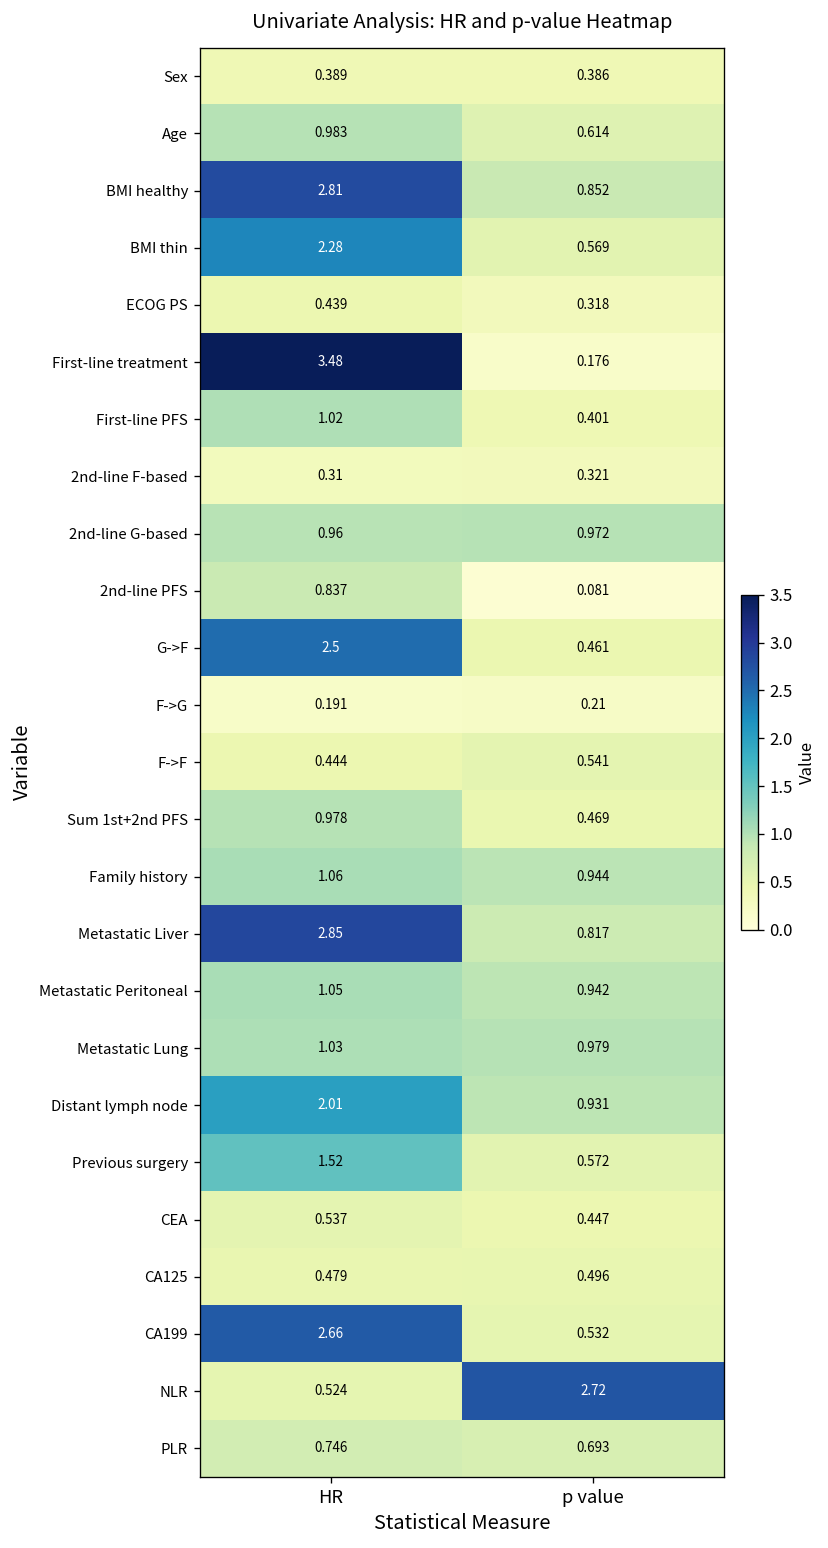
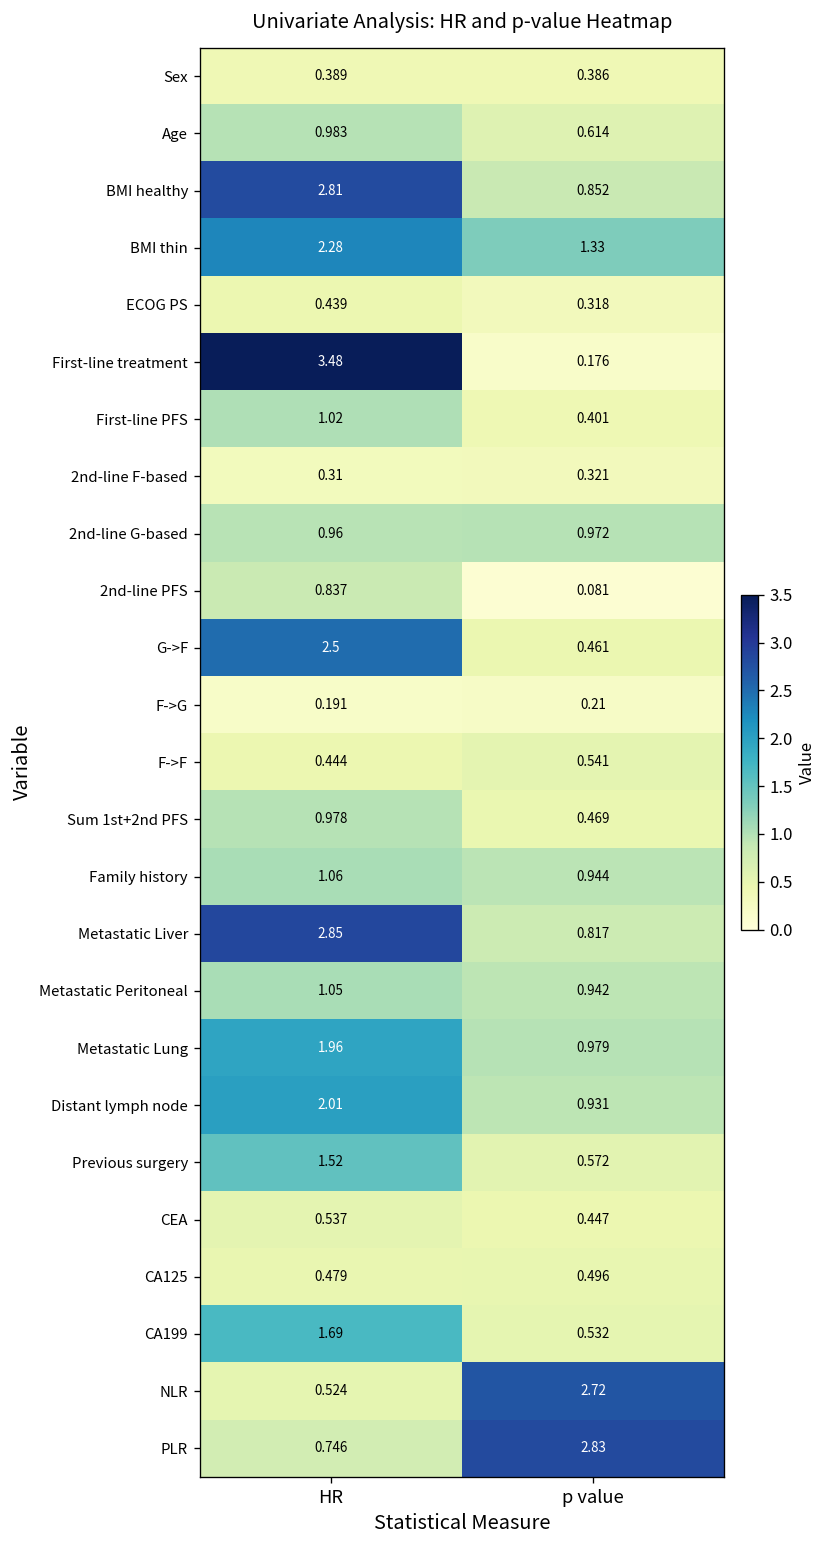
BMI thin, p value: 0.569 -> 1.33
Metastatic Lung, HR: 1.03 -> 1.96
CA199, HR: 2.66 -> 1.69
PLR, p value: 0.693 -> 2.83
